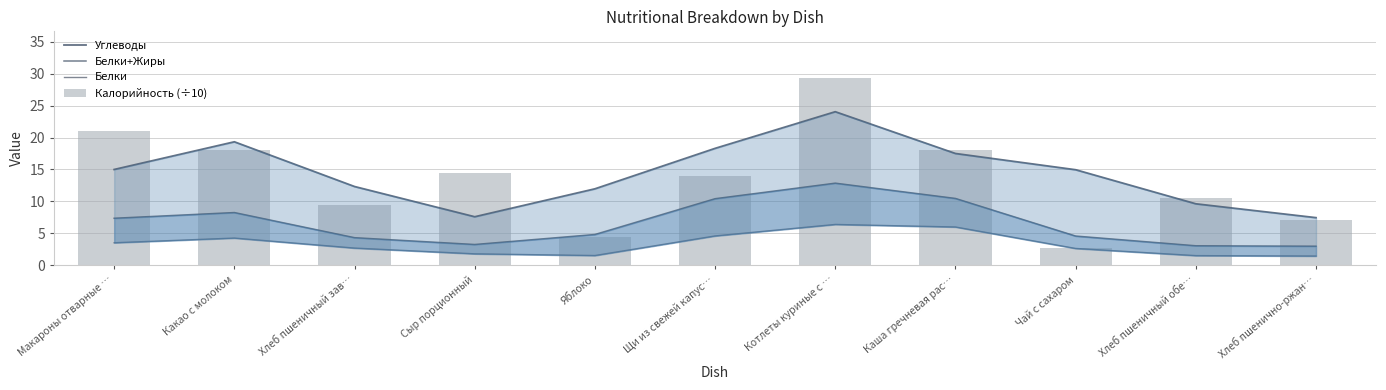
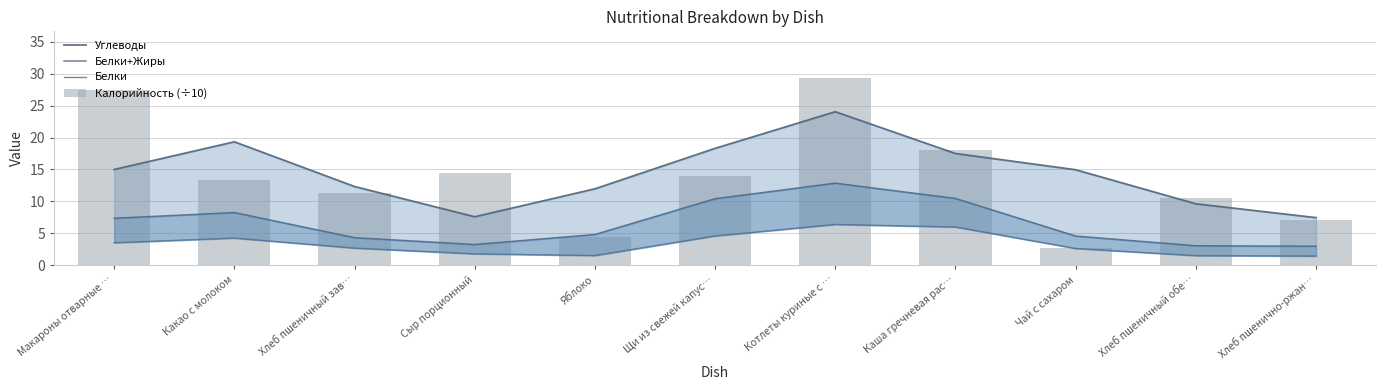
Калорийность (÷10), Макароны отварные …: 21 -> 28
Калорийность (÷10), Какао с молоком: 18 -> 13
Калорийность (÷10), Хлеб пшеничный зав…: 9 -> 11
